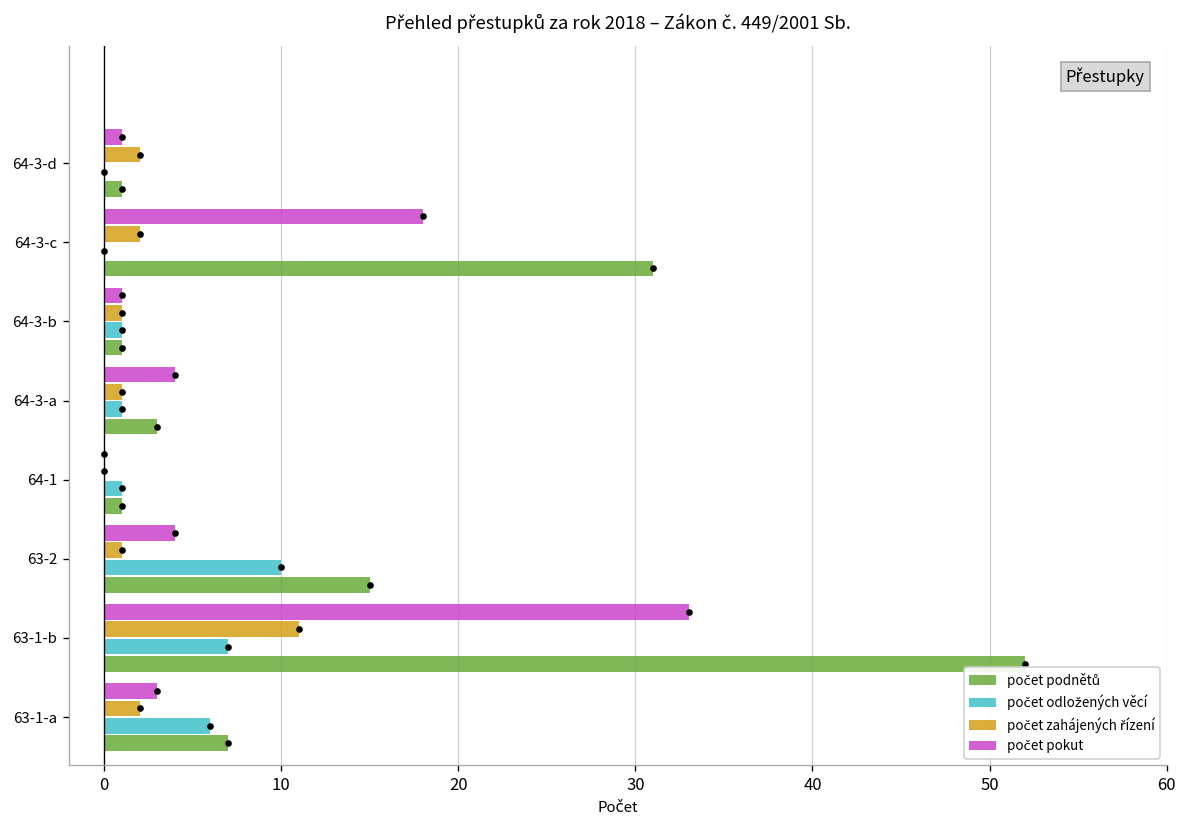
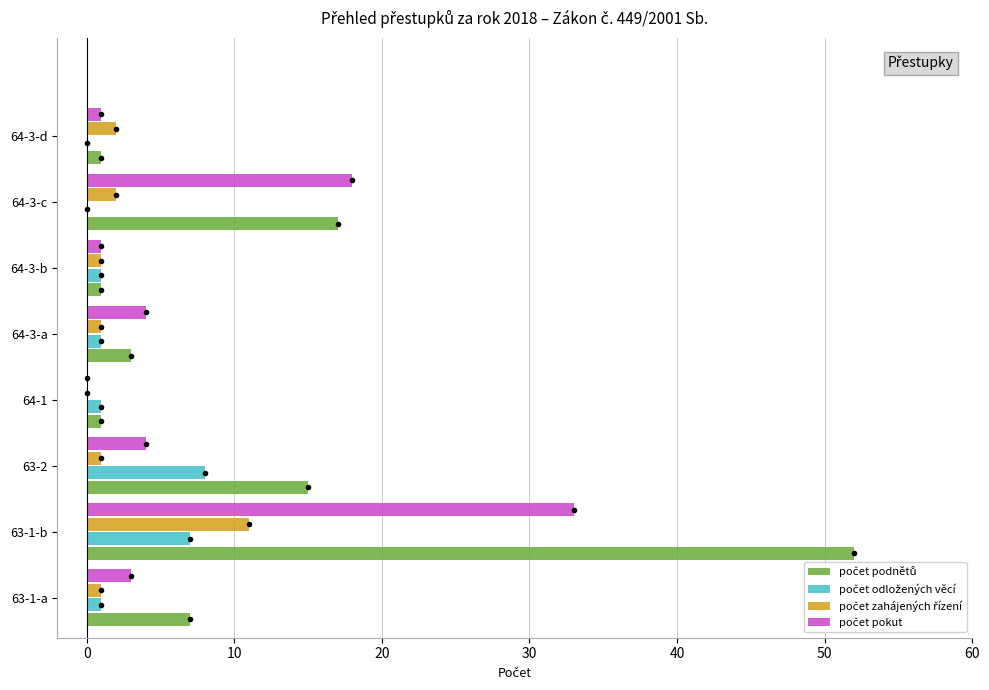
počet podnětů, 64-3-c: 31 -> 17
počet odložených věcí, 63-2: 10 -> 8
počet zahájených řízení, 63-1-a: 2 -> 1
počet odložených věcí, 63-1-a: 6 -> 1
